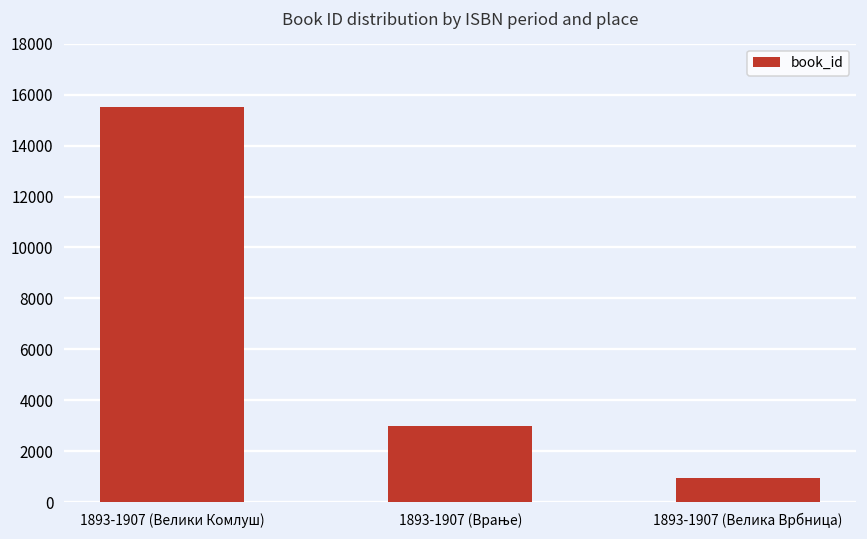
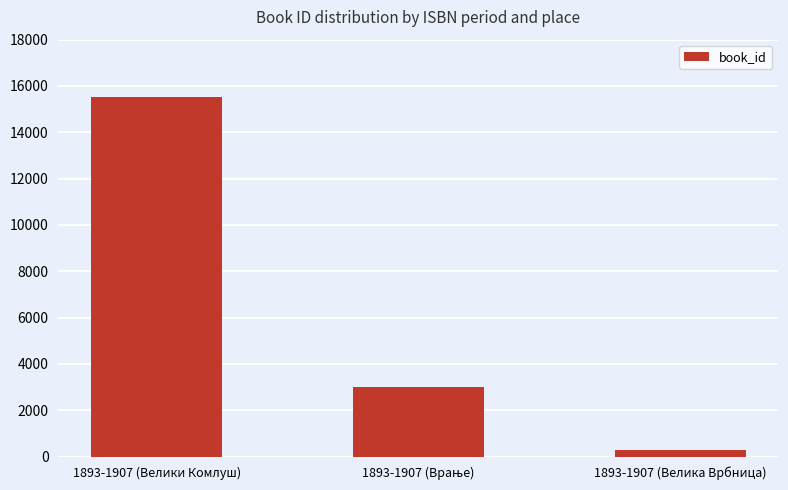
1893-1907 (Велика Врбница): 1000 -> 300
